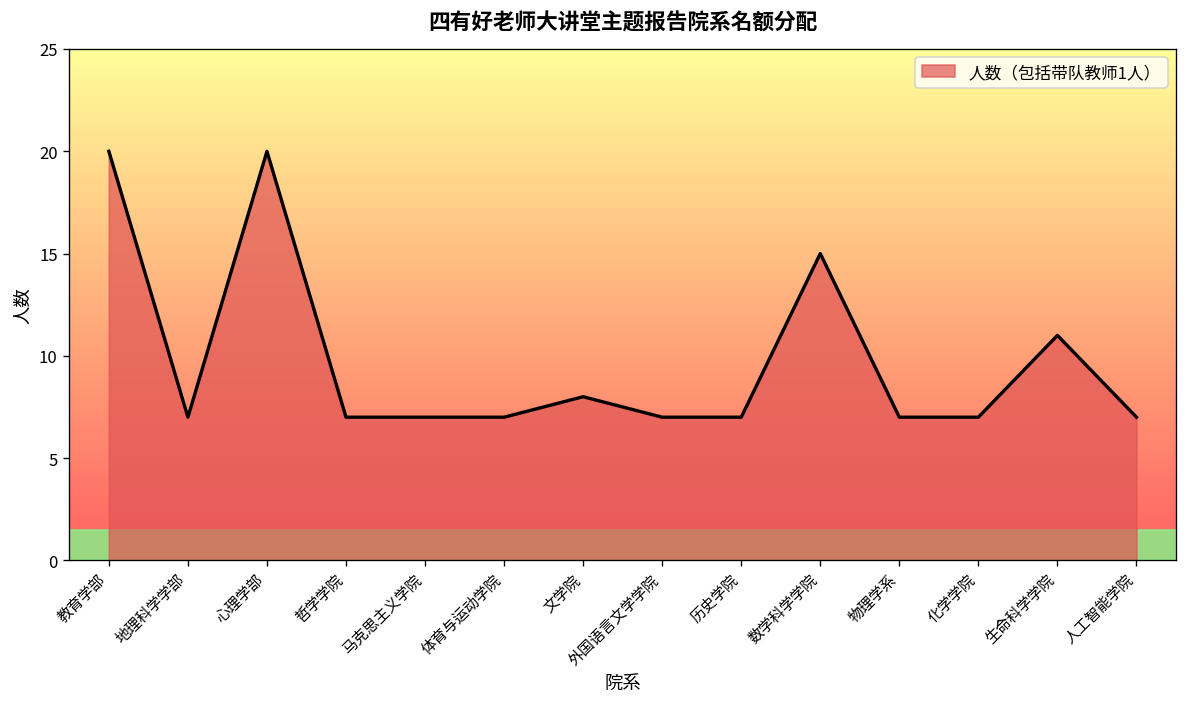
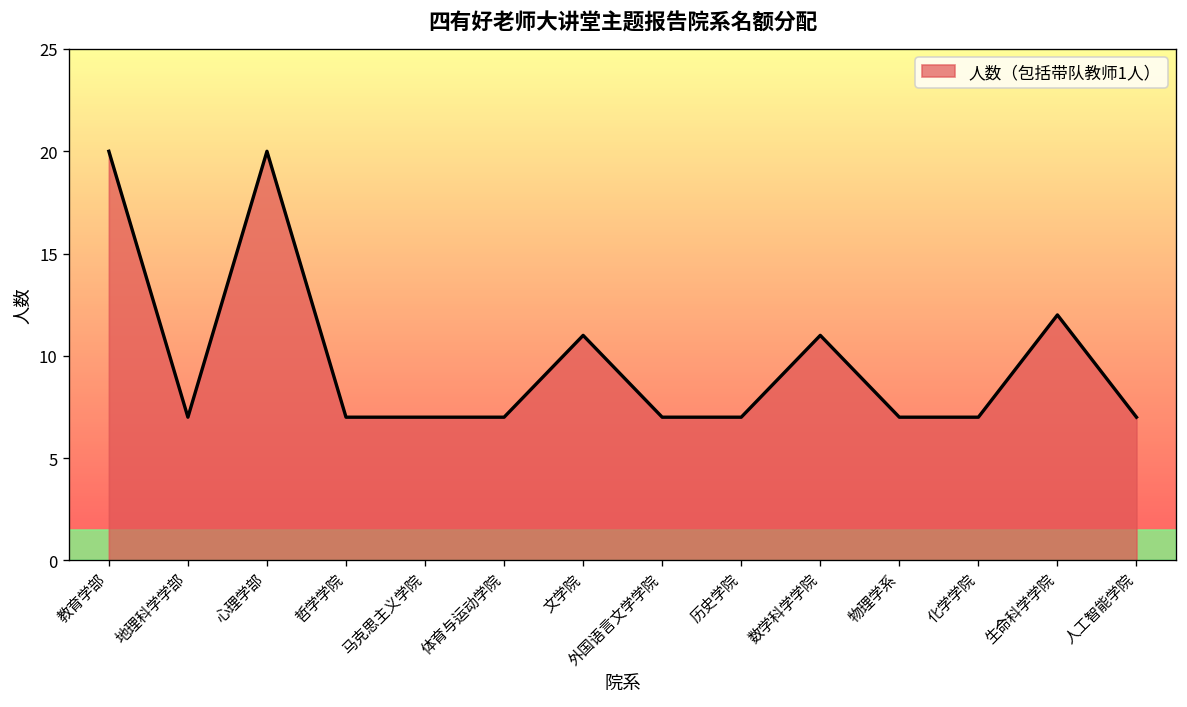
文学院: 8 -> 11
数学科学学院: 15 -> 11
生命科学学院: 11 -> 12
